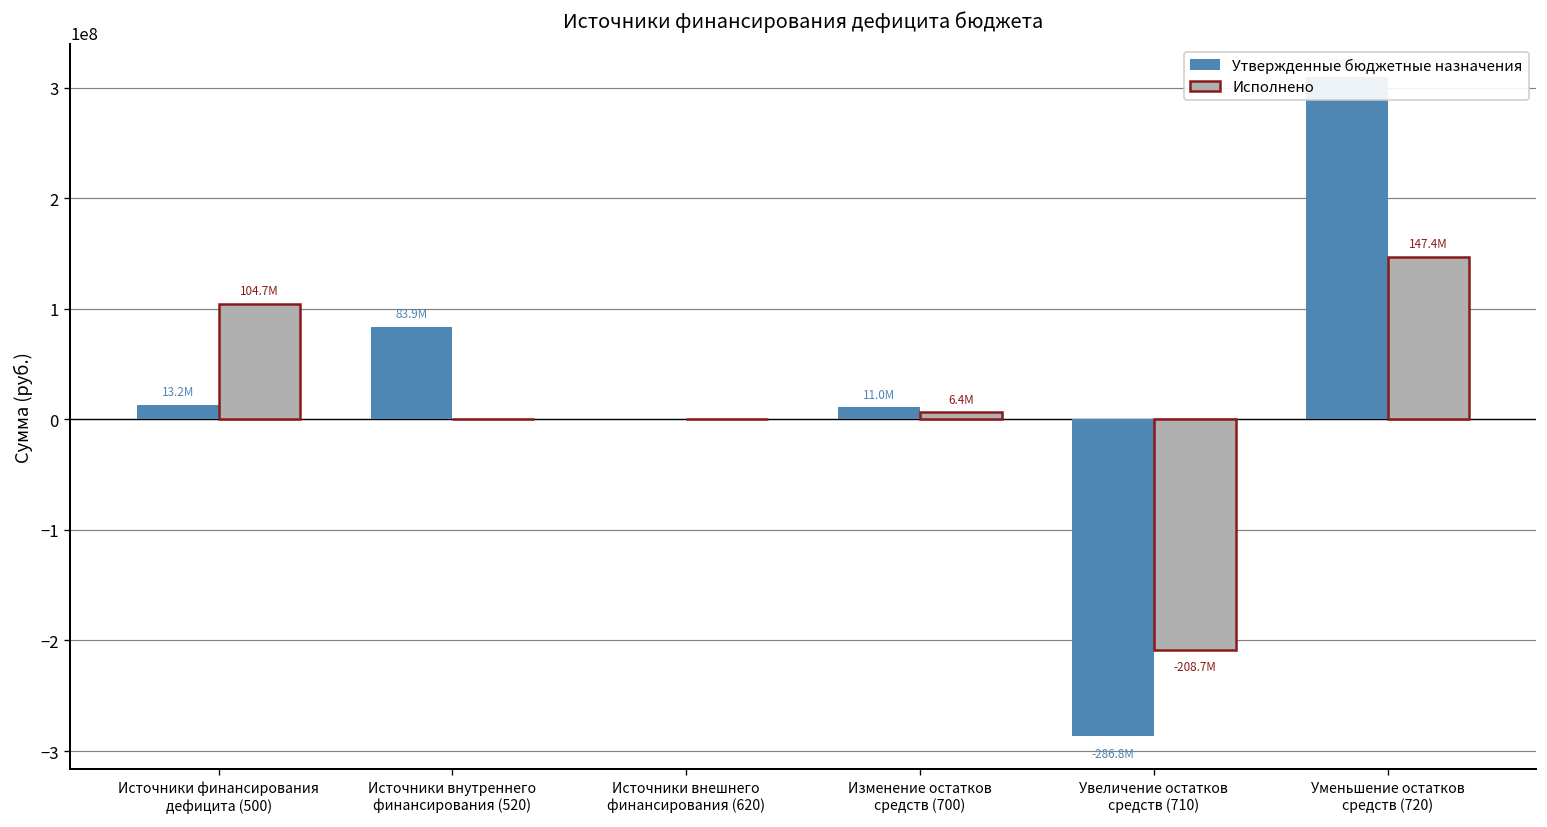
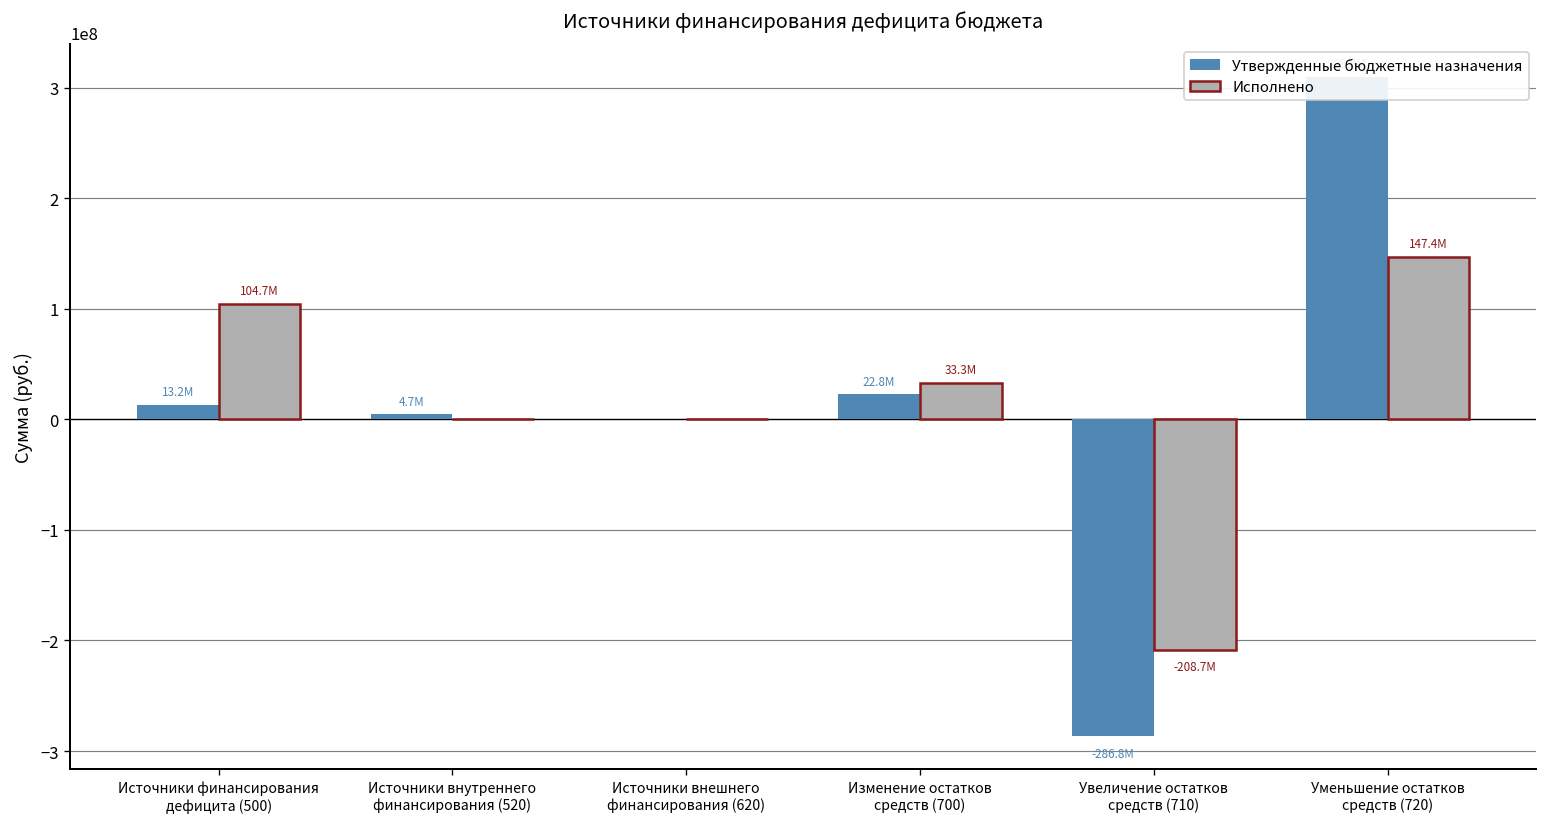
Утвержденные бюджетные назначения, Источники внутреннего финансирования (520): 83.9M -> 4.7M
Утвержденные бюджетные назначения, Изменение остатков средств (700): 11.0M -> 22.8M
Исполнено, Изменение остатков средств (700): 6.4M -> 33.3M
